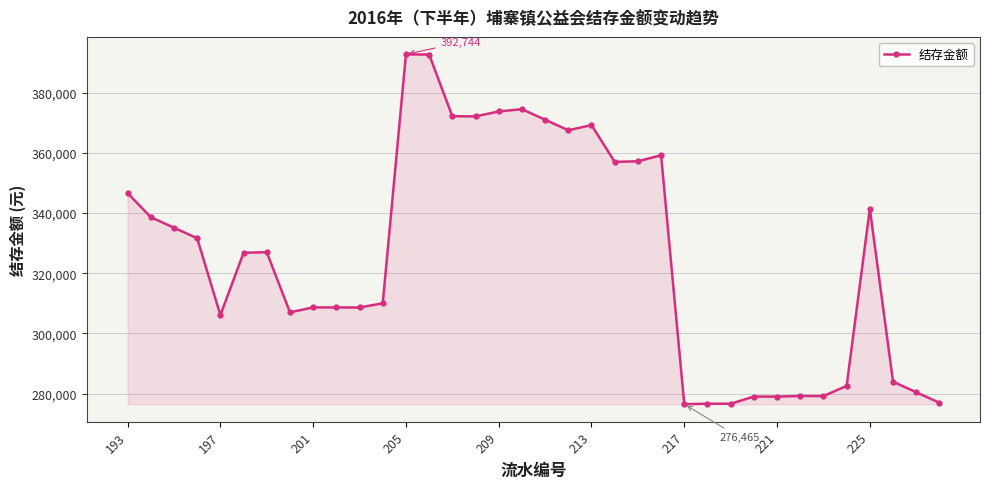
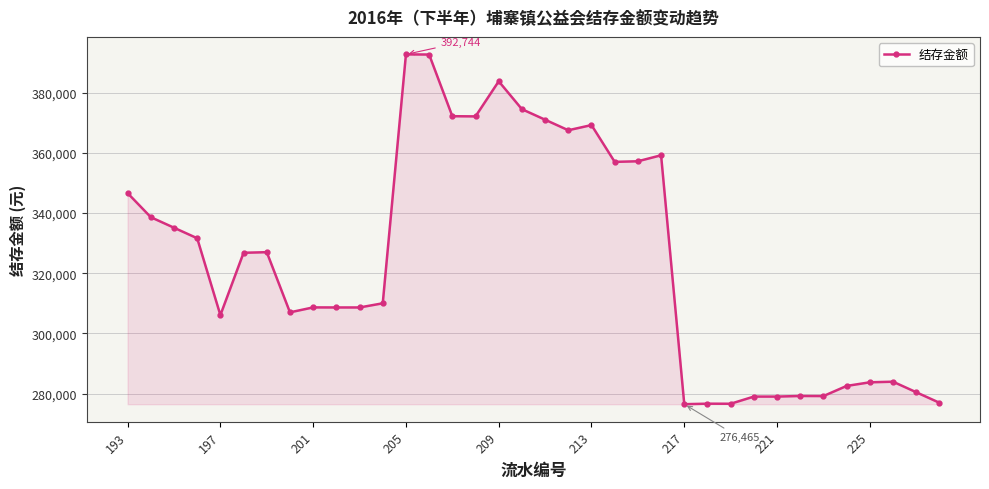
209: 374,000 -> 384,000
225: 341,000 -> 284,000
